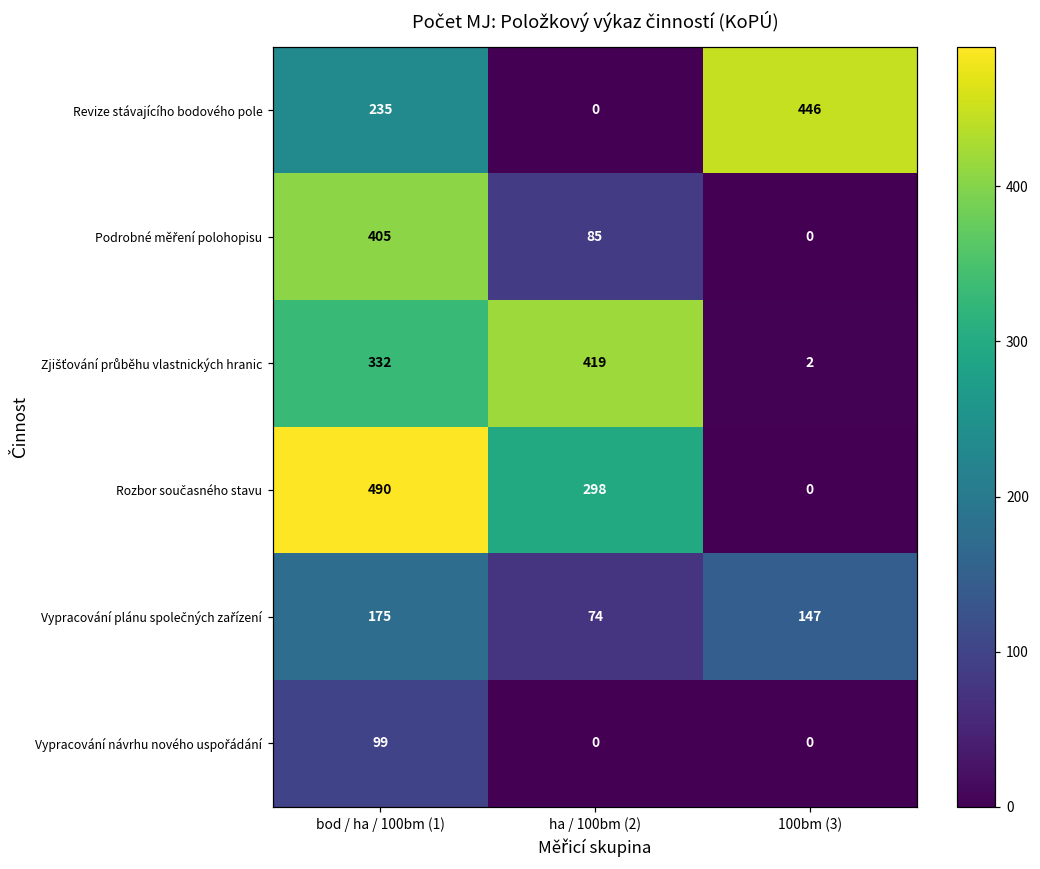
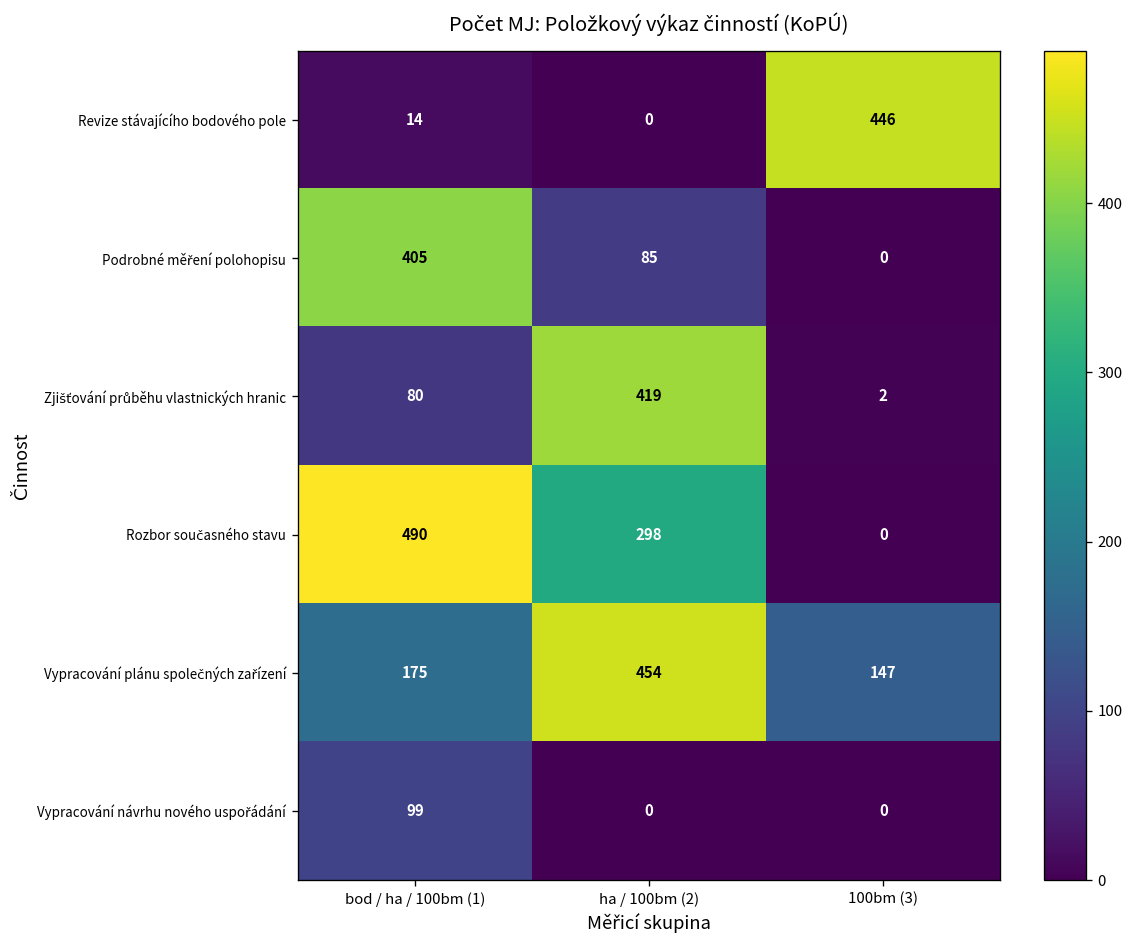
Revize stávajícího bodového pole, bod / ha / 100bm (1): 235 -> 14
Zjišťování průběhu vlastnických hranic, bod / ha / 100bm (1): 332 -> 80
Vypracování plánu společných zařízení, ha / 100bm (2): 74 -> 454
